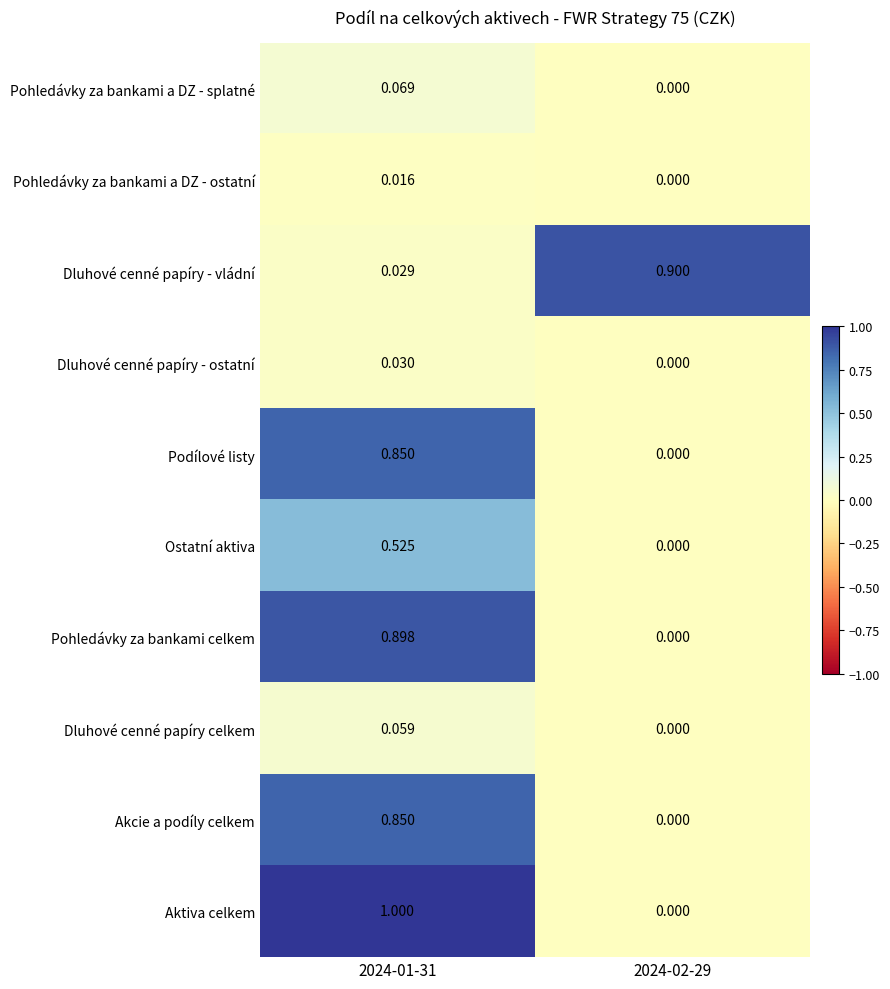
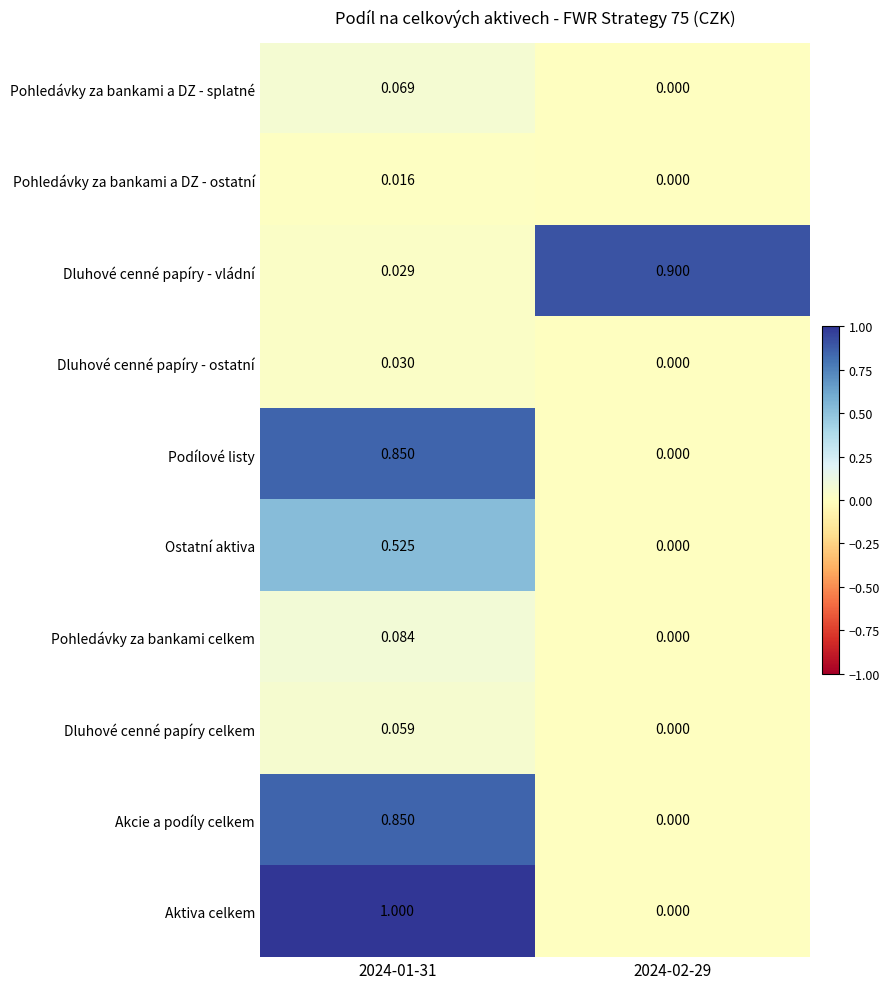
Pohledávky za bankami celkem, 2024-01-31: 0.898 -> 0.084
